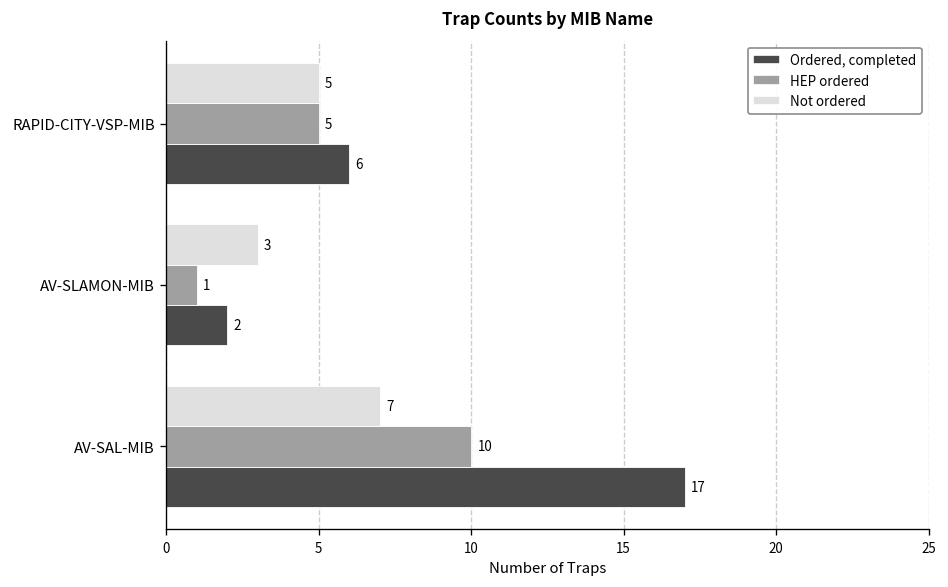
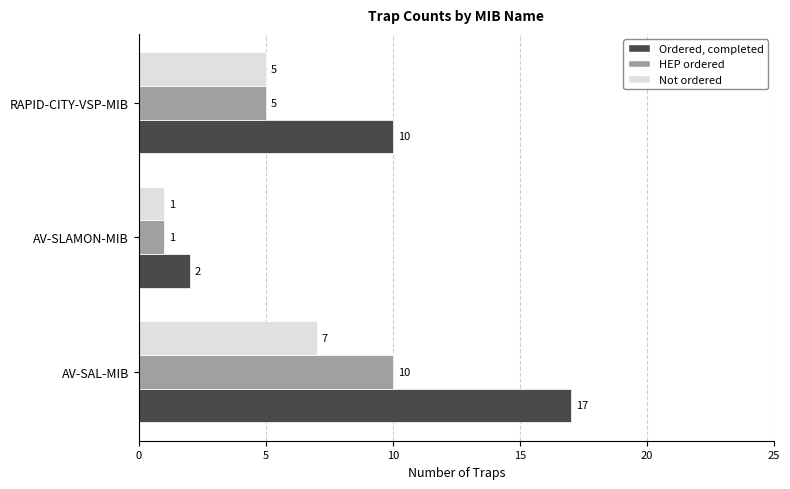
Ordered, completed, RAPID-CITY-VSP-MIB: 6 -> 10
Not ordered, AV-SLAMON-MIB: 3 -> 1
